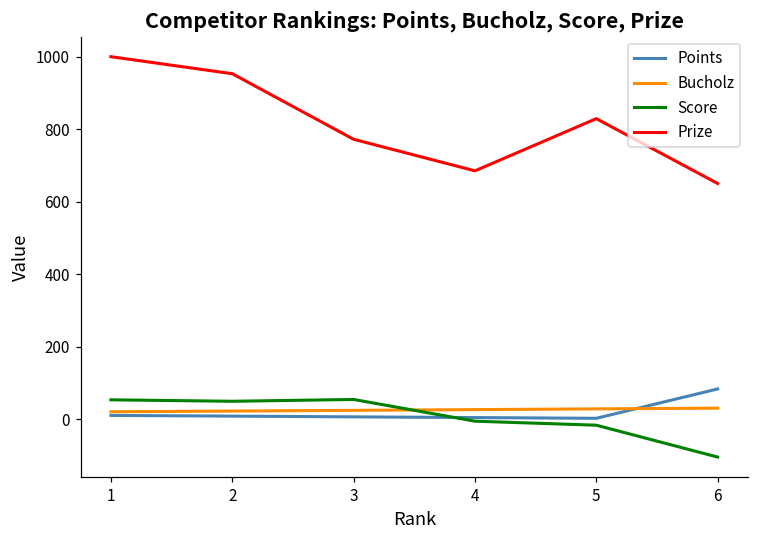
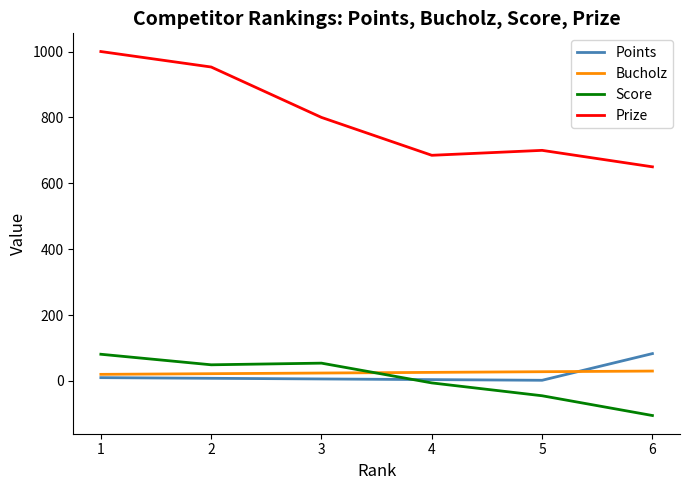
Score, 1: 50 -> 80
Prize, 3: 770 -> 800
Score, 5: -20 -> -50
Prize, 5: 830 -> 700
